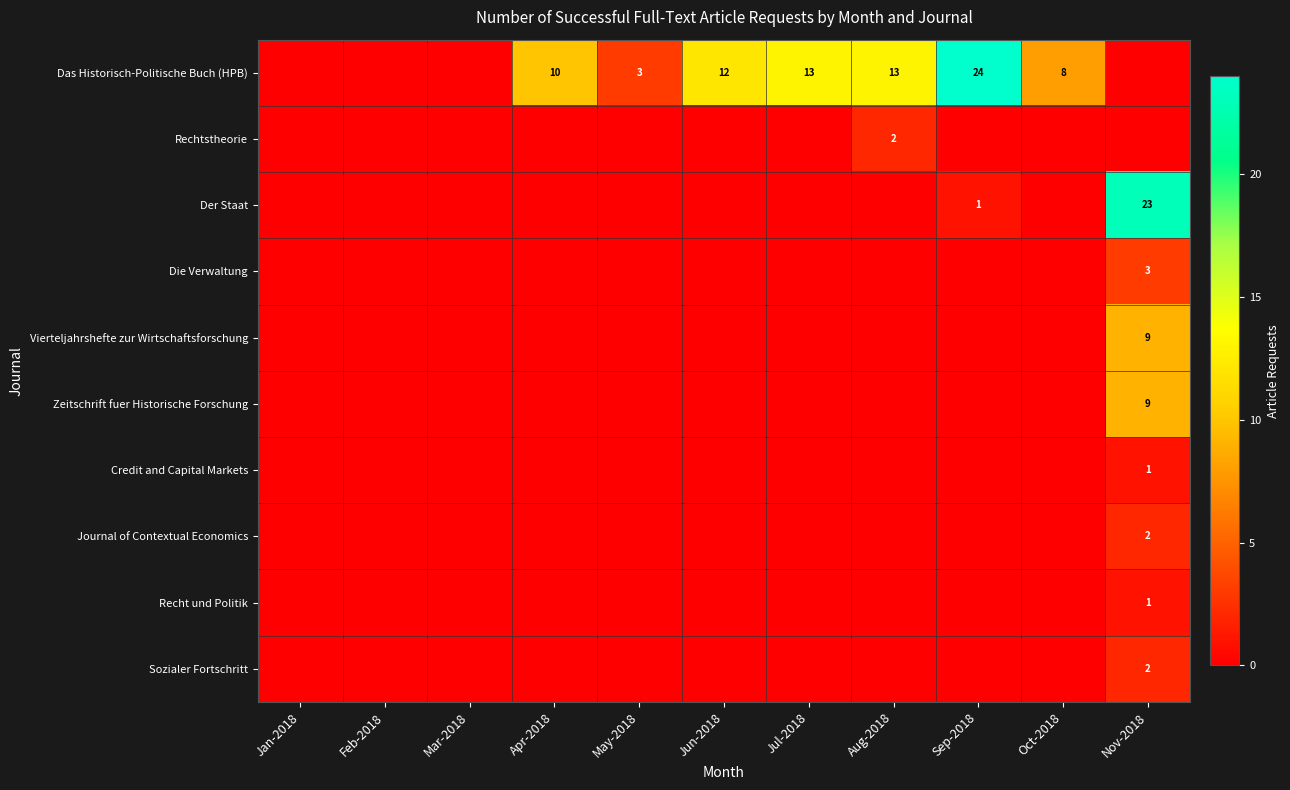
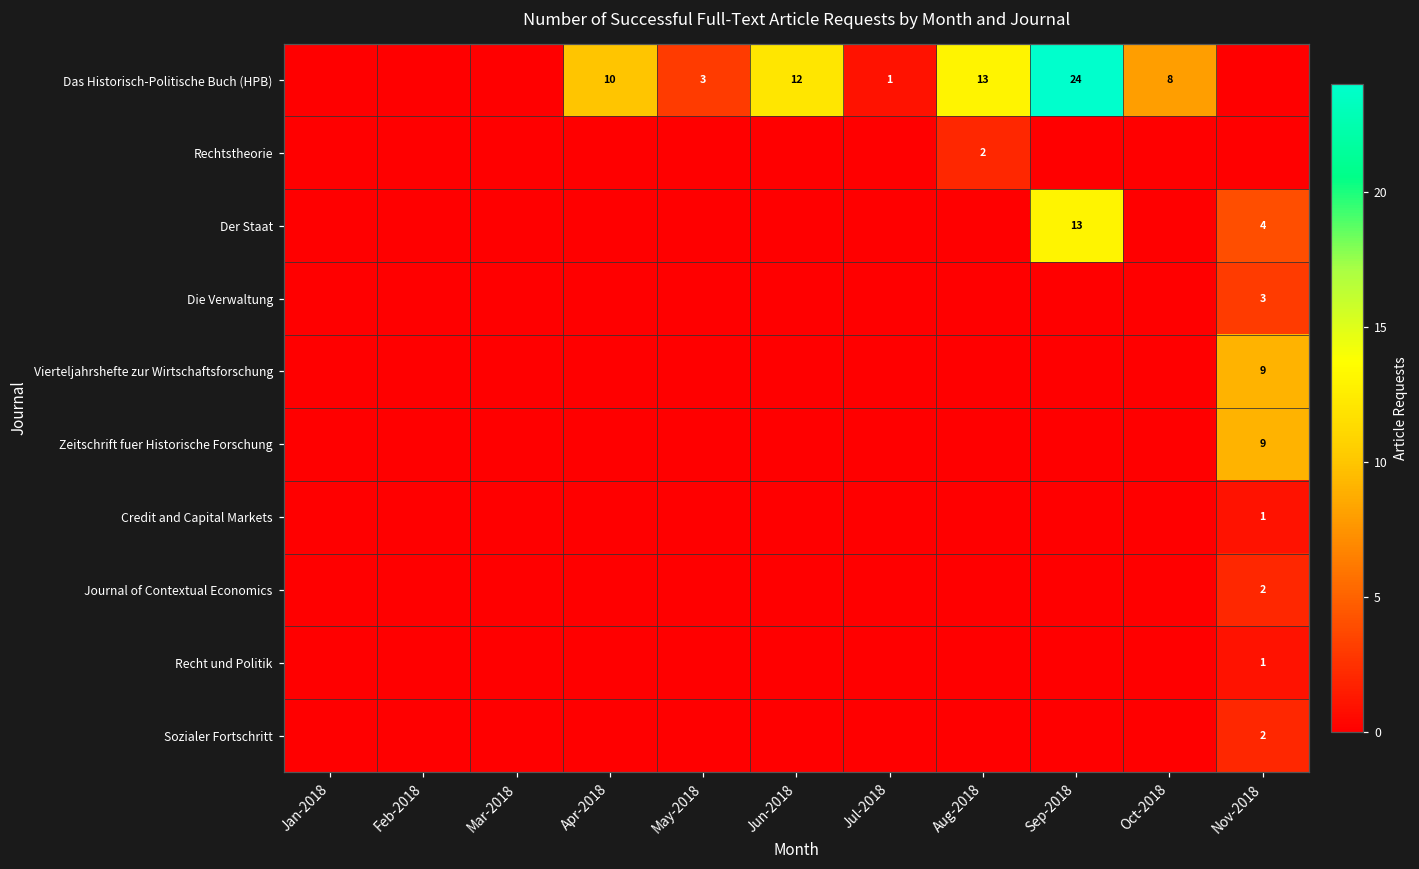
Das Historisch-Politische Buch (HPB), Jul-2018: 13 -> 1
Der Staat, Sep-2018: 1 -> 13
Der Staat, Nov-2018: 23 -> 4
